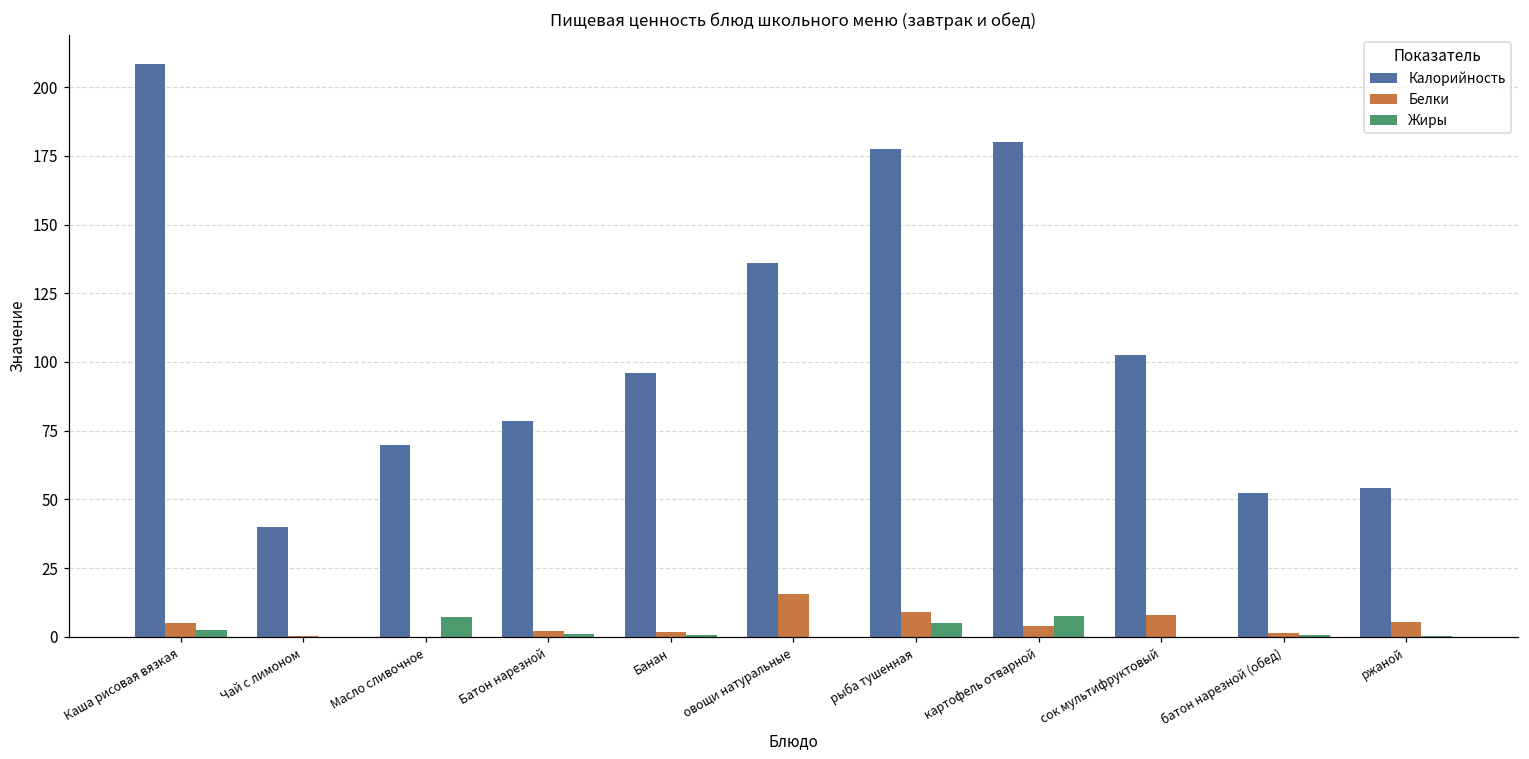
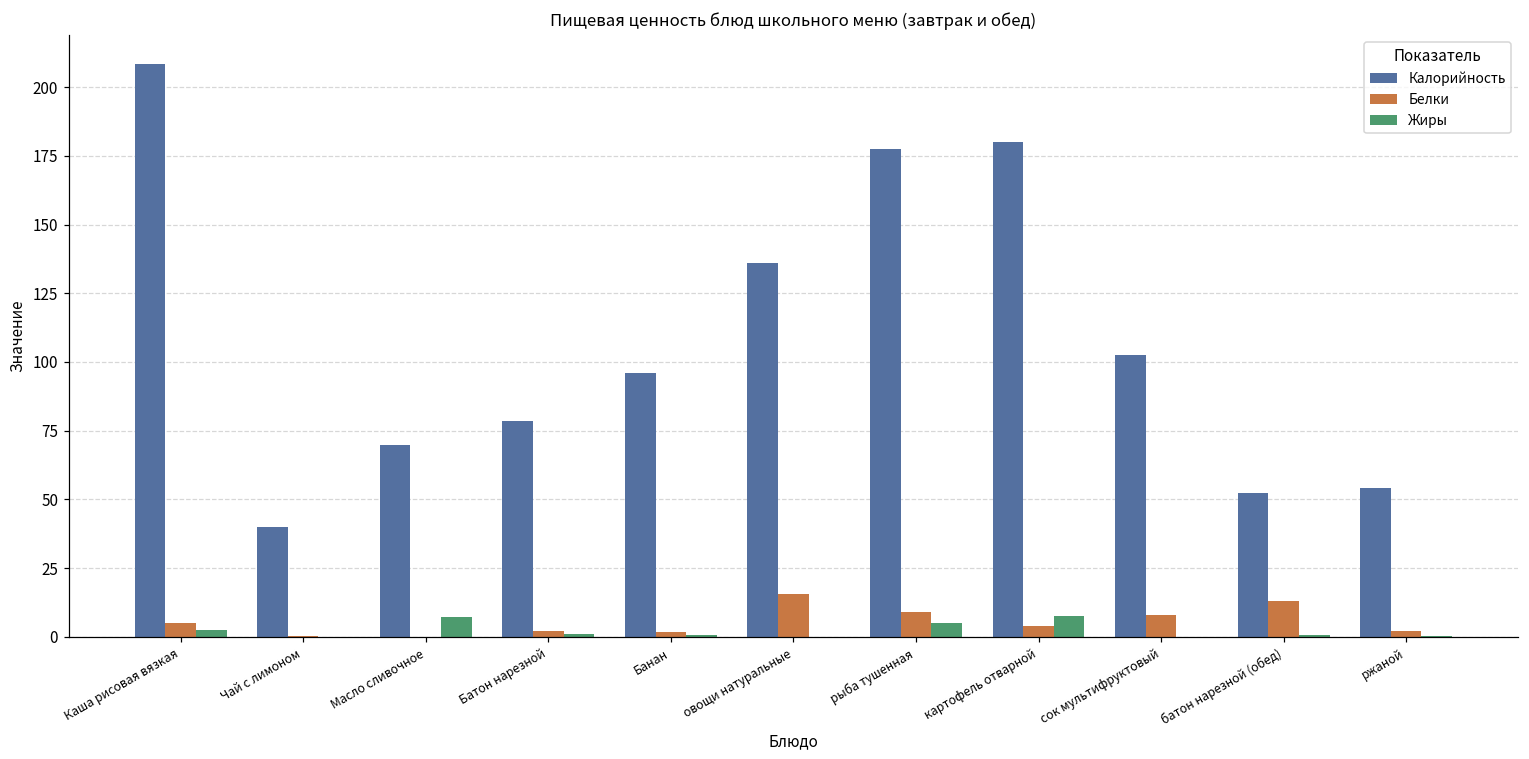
Белки, батон нарезной (обед): 2 -> 13
Белки, ржаной: 5 -> 2
